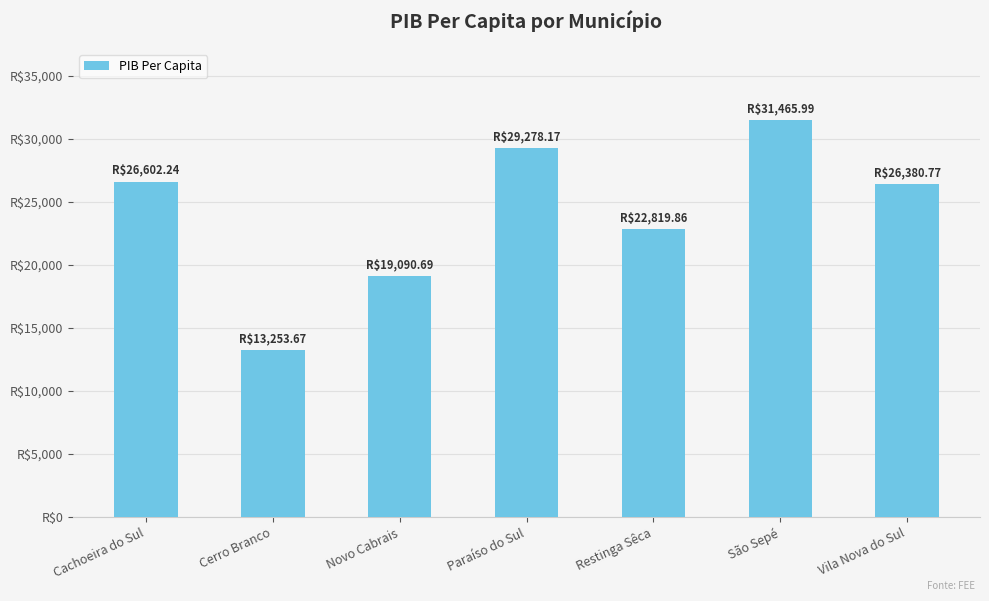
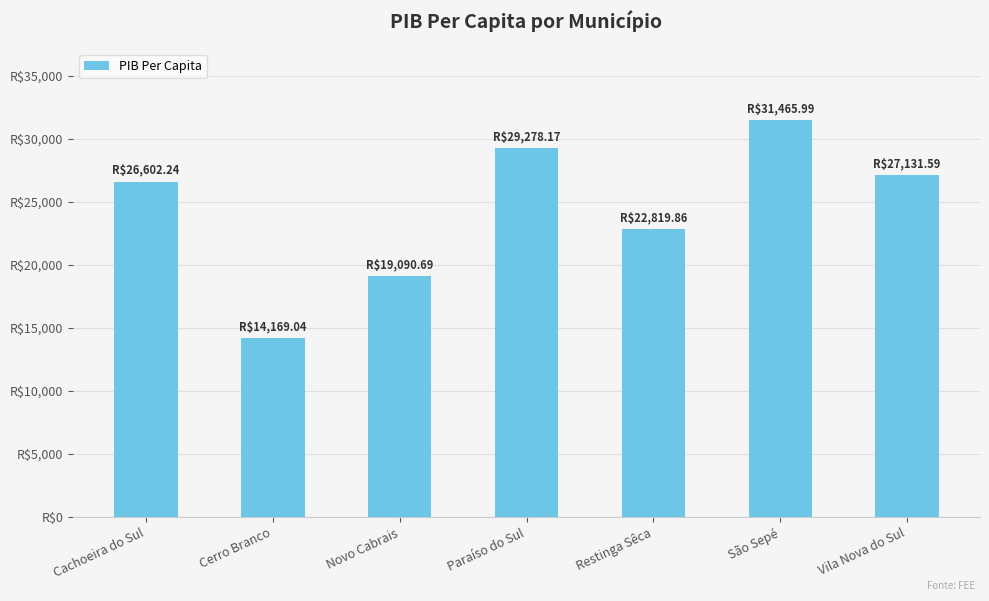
Cerro Branco: $13,253.67 -> $14,169.04
Vila Nova do Sul: $26,380.77 -> $27,131.59
